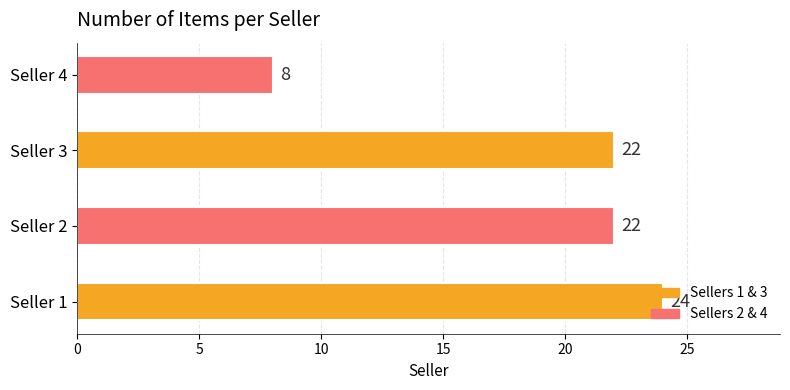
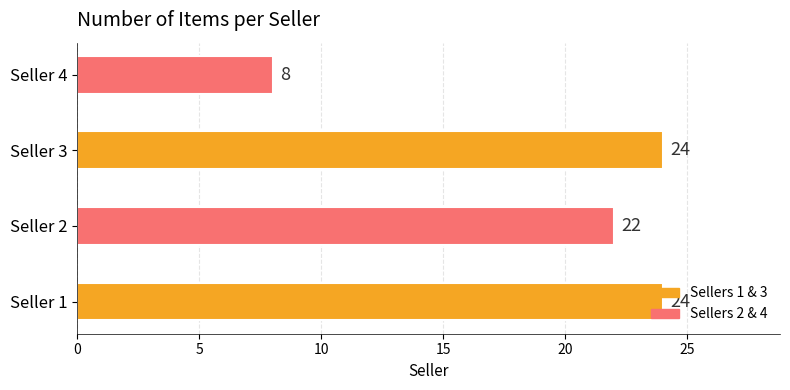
Seller 3: 22 -> 24
